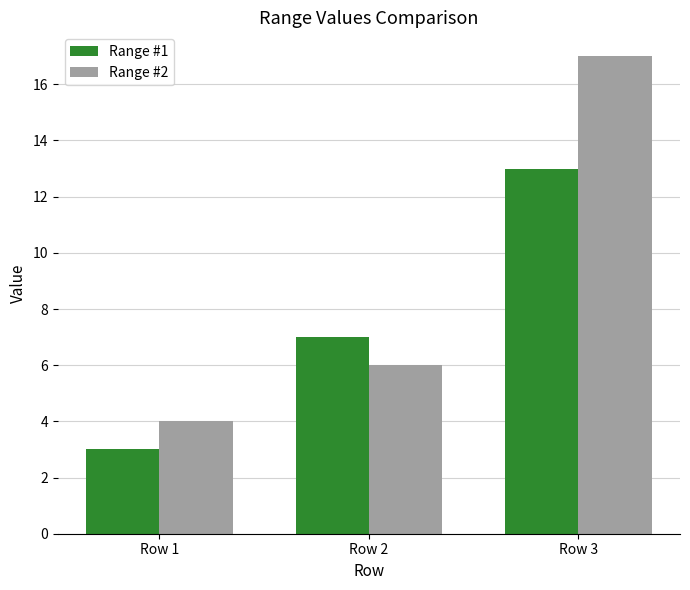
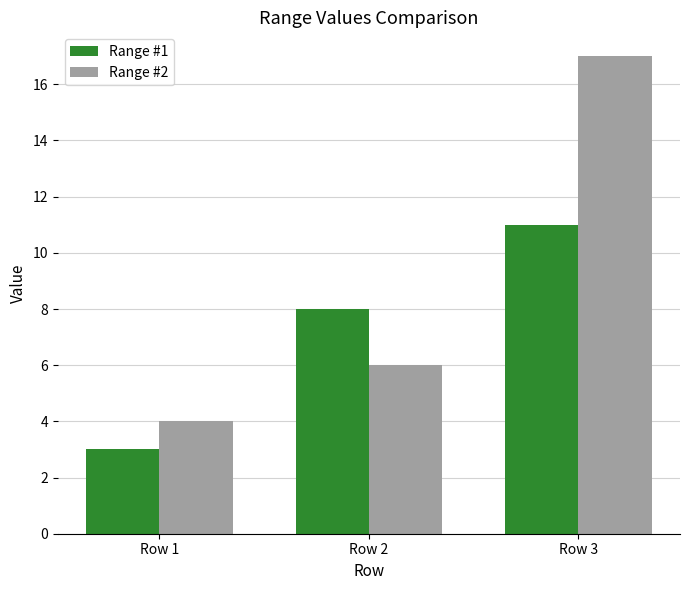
Range #1, Row 2: 7 -> 8
Range #1, Row 3: 13 -> 11
